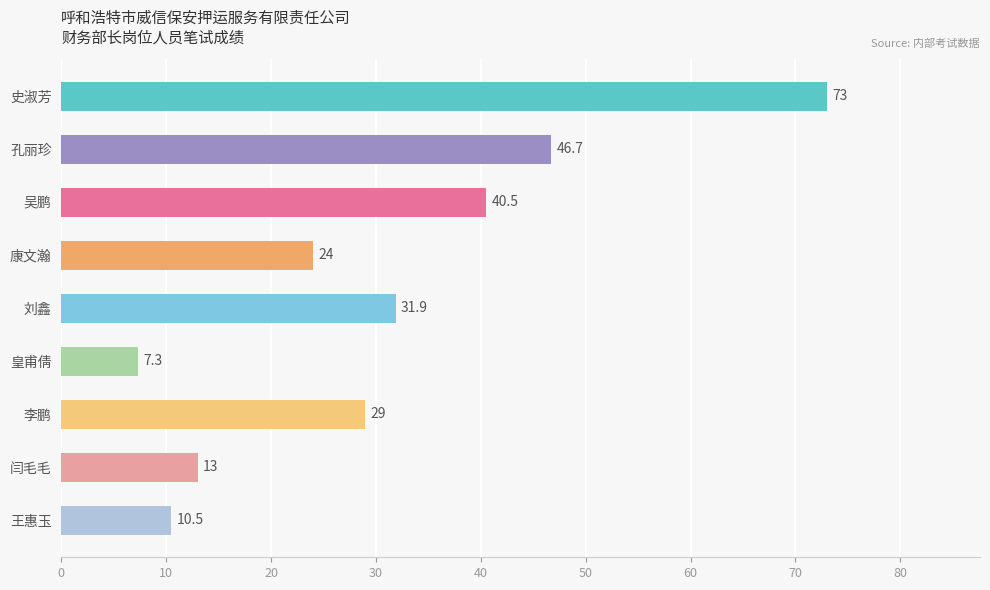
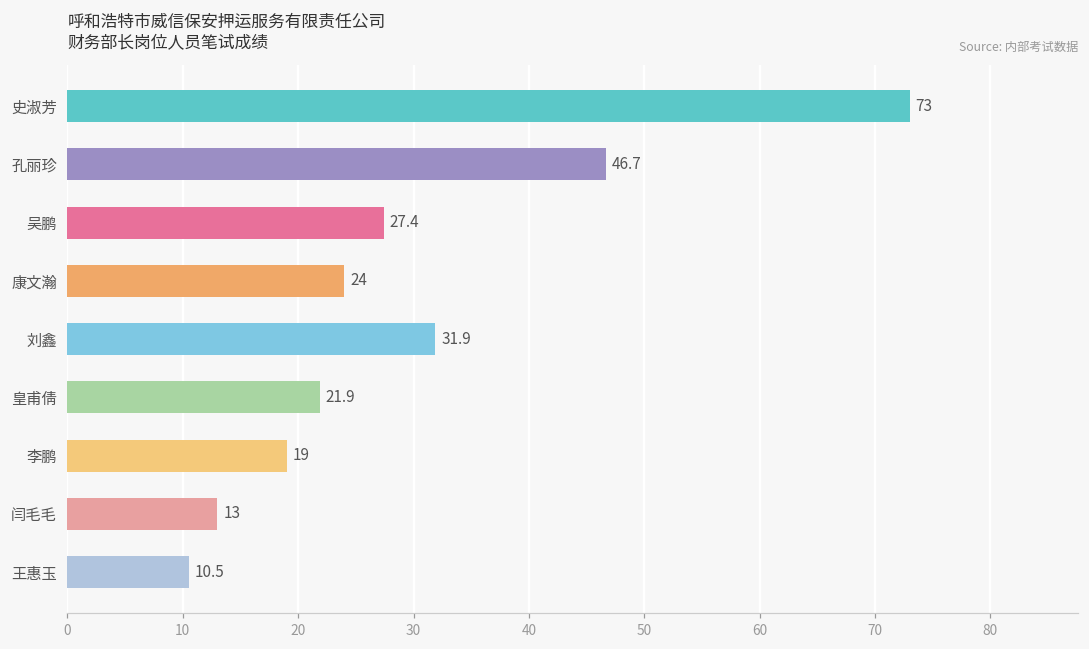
吴鹏: 40.5 -> 27.4
皇甫倩: 7.3 -> 21.9
李鹏: 29 -> 19
